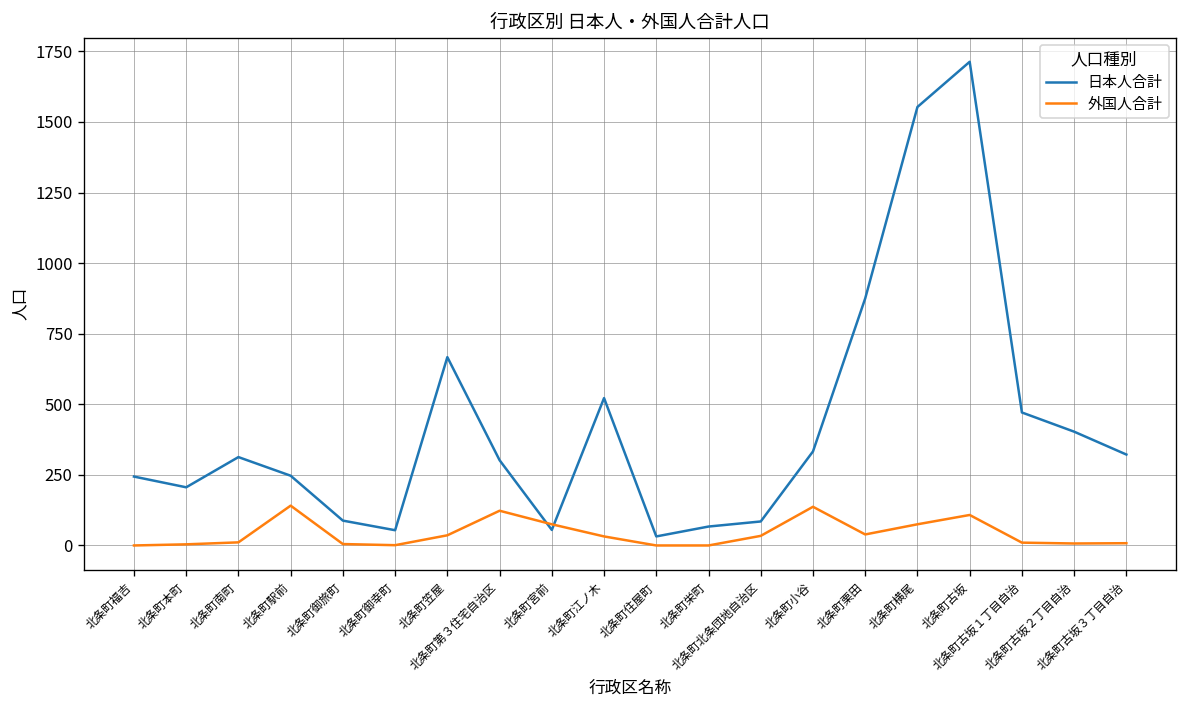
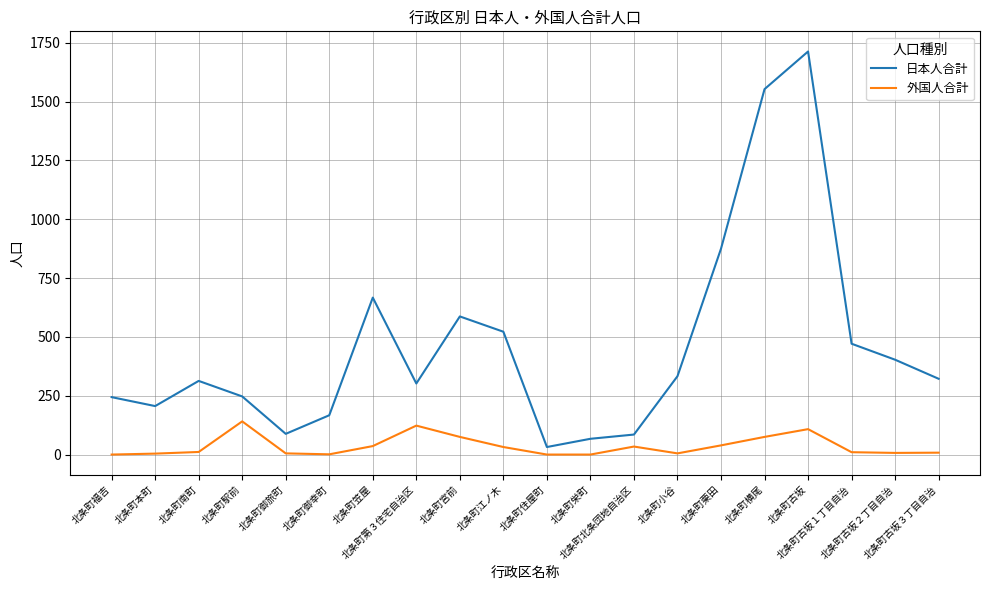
日本人合計, 北条町御幸町: 50 -> 170
日本人合計, 北条町宮前: 60 -> 590
外国人合計, 北条町小谷: 140 -> 10
